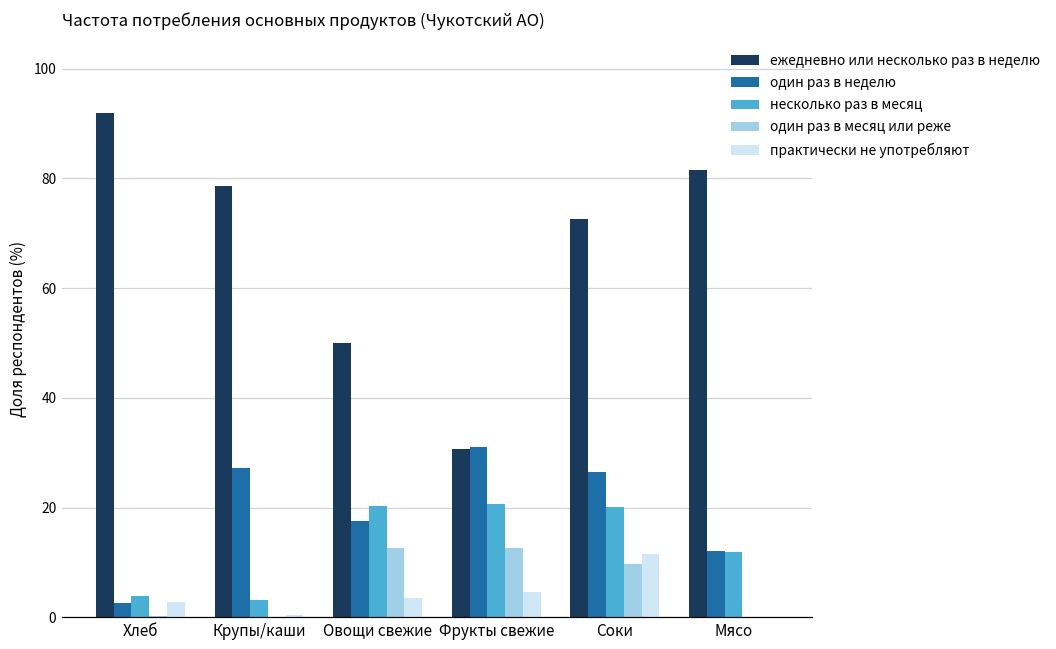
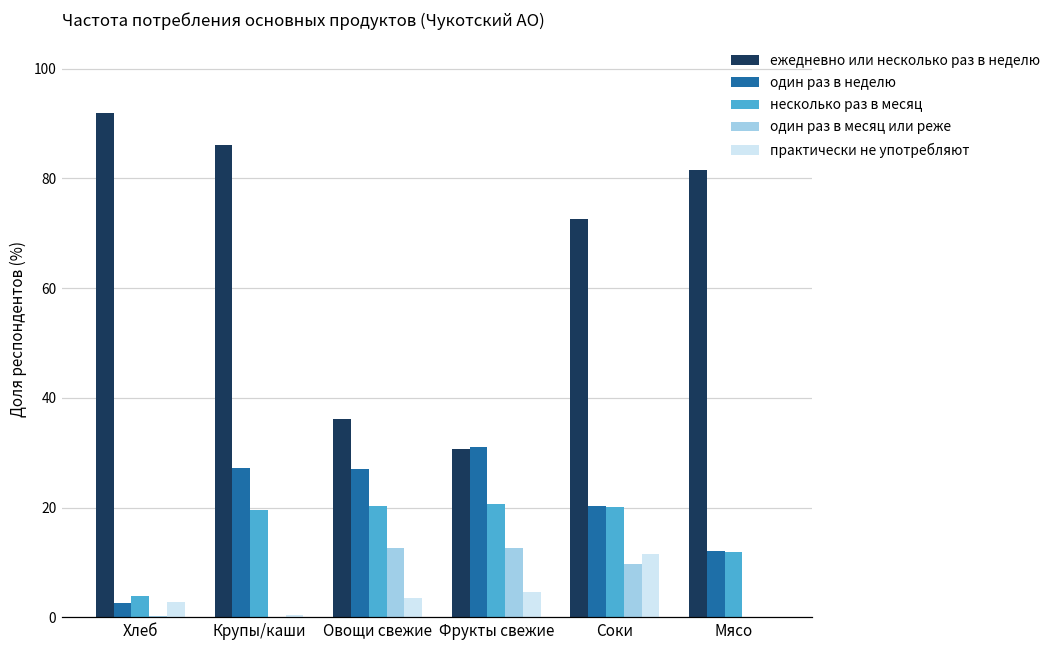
ежедневно или несколько раз в неделю, Крупы/каши: 79 -> 86
несколько раз в месяц, Крупы/каши: 3 -> 20
ежедневно или несколько раз в неделю, Овощи свежие: 50 -> 36
один раз в неделю, Овощи свежие: 18 -> 27
один раз в неделю, Соки: 27 -> 20
